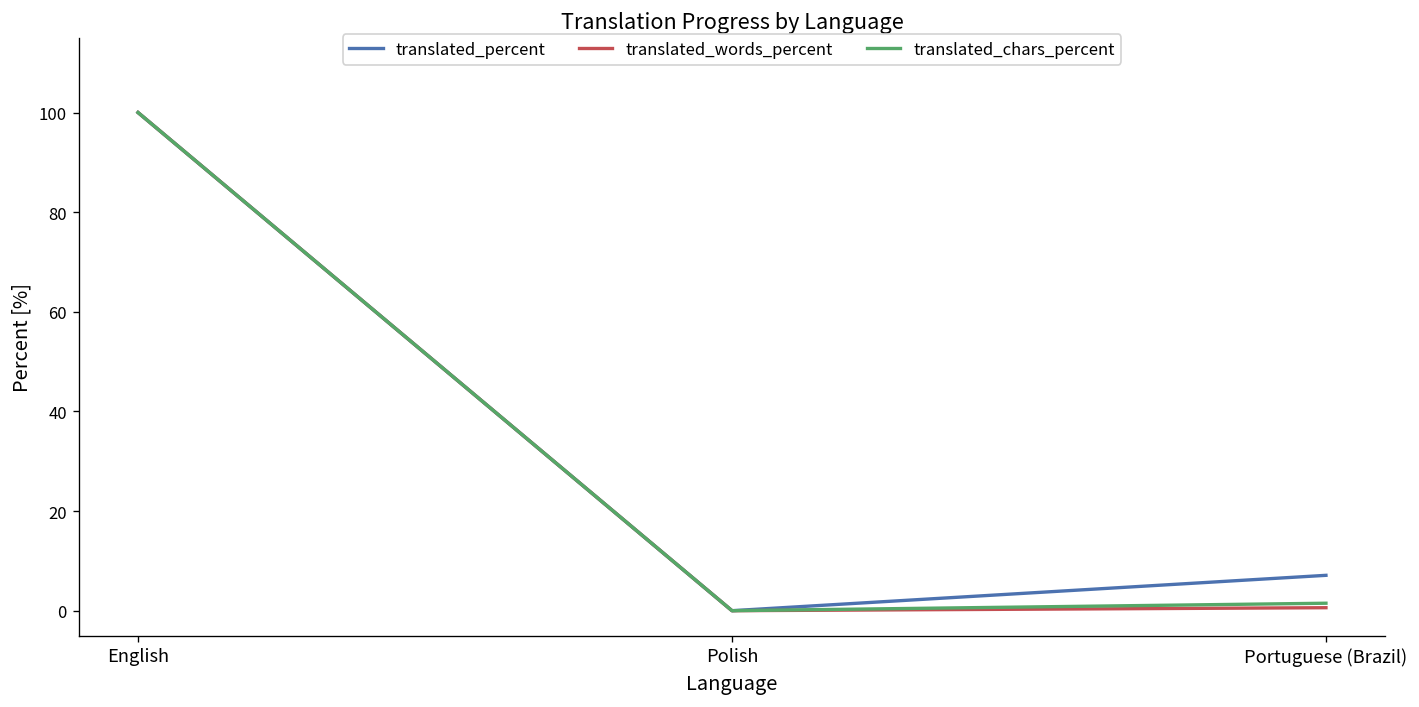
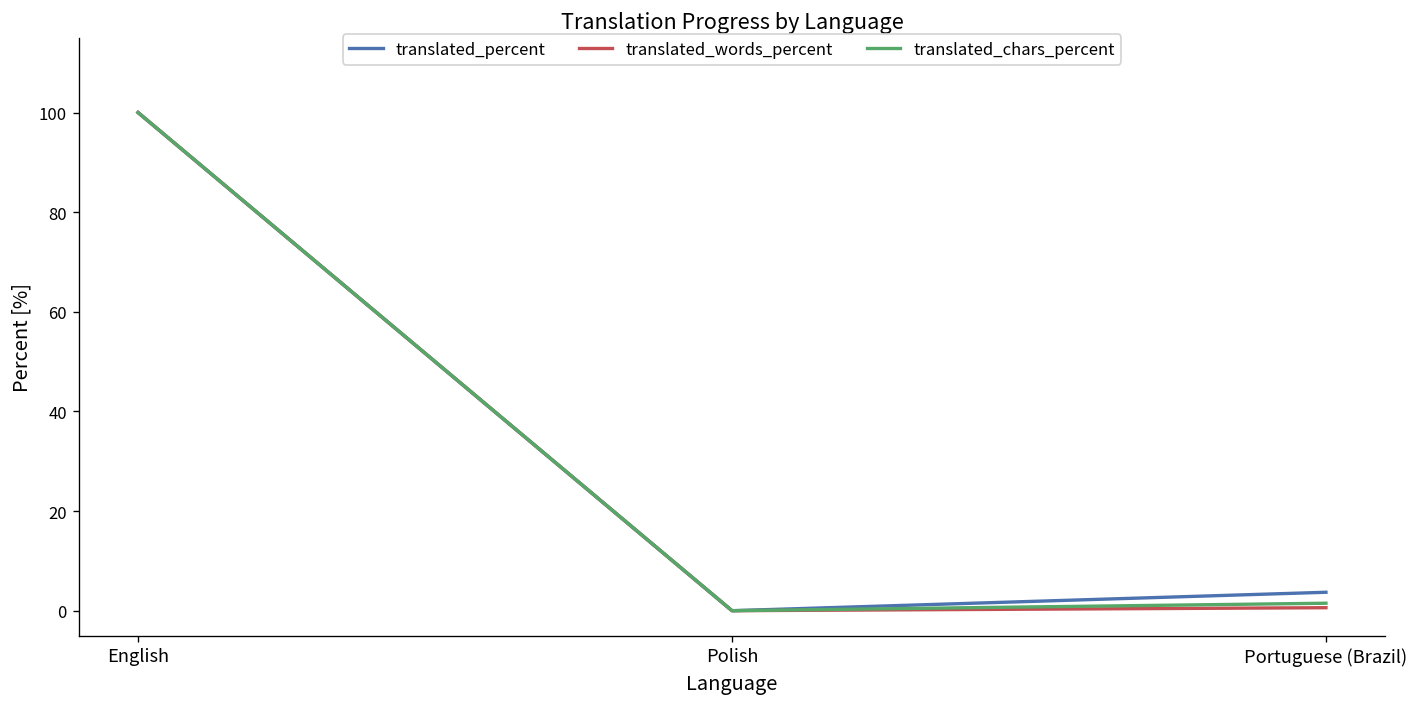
translated_percent, Portuguese (Brazil): 7 -> 4
